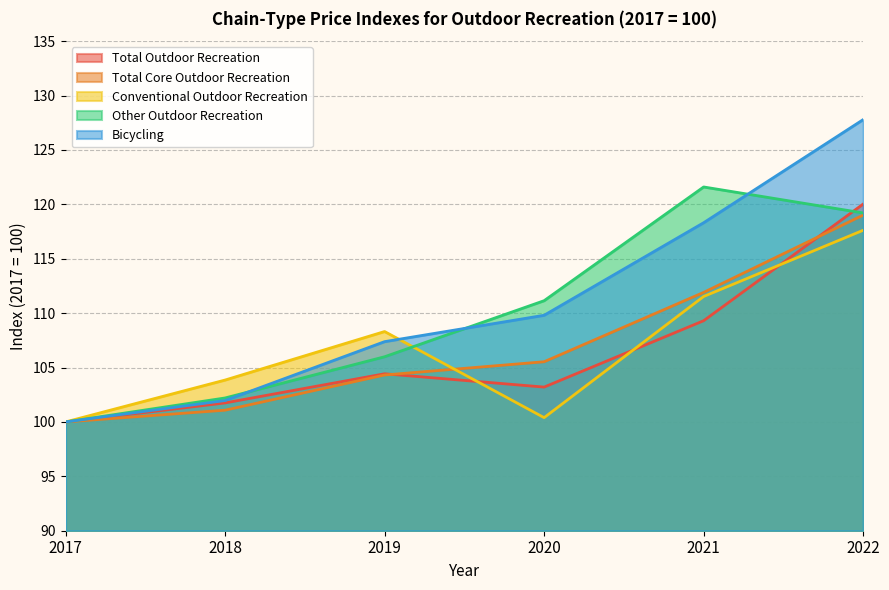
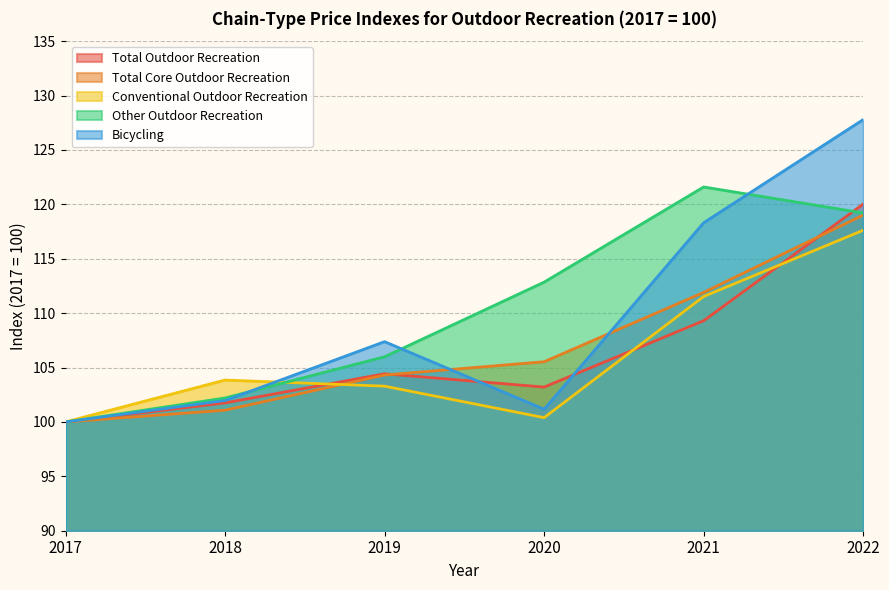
Conventional Outdoor Recreation, 2019: 108.3 -> 103.3
Other Outdoor Recreation, 2020: 111.1 -> 112.9
Bicycling, 2020: 109.8 -> 101.2
